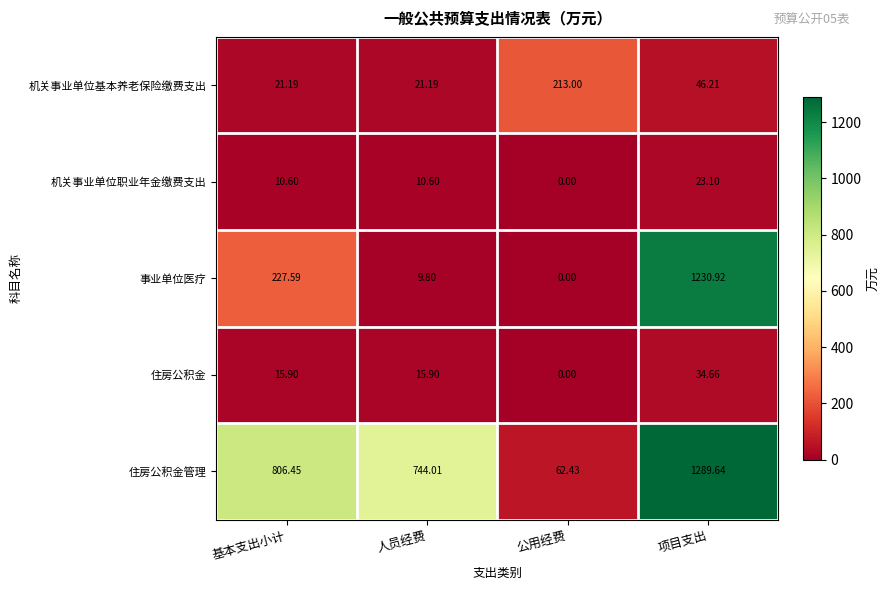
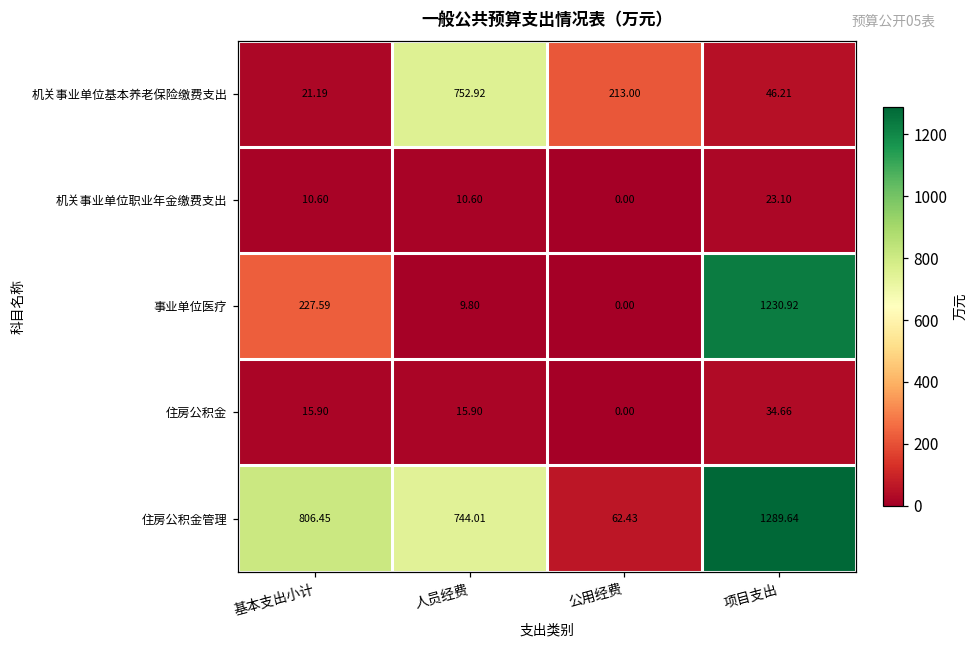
机关事业单位基本养老保险缴费支出, 人员经费: 21.19 -> 752.92
